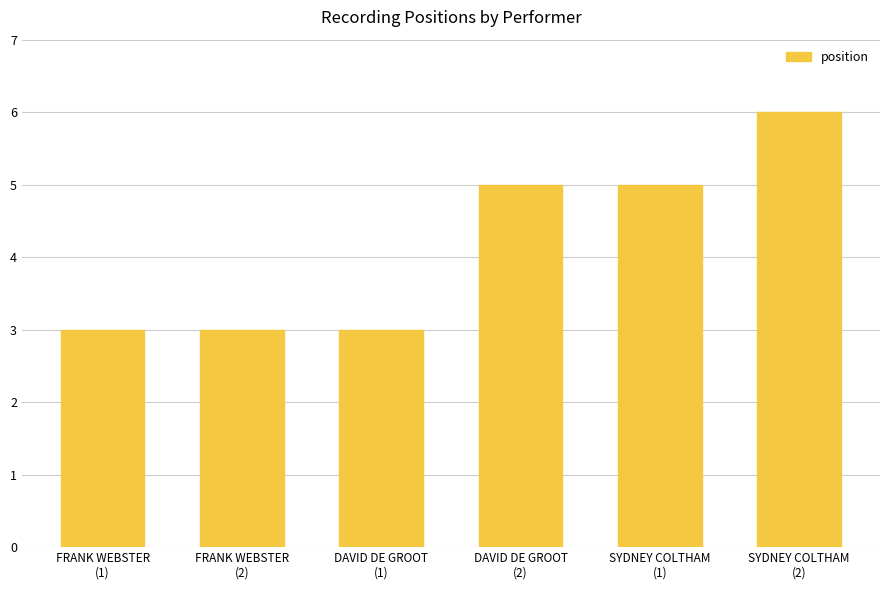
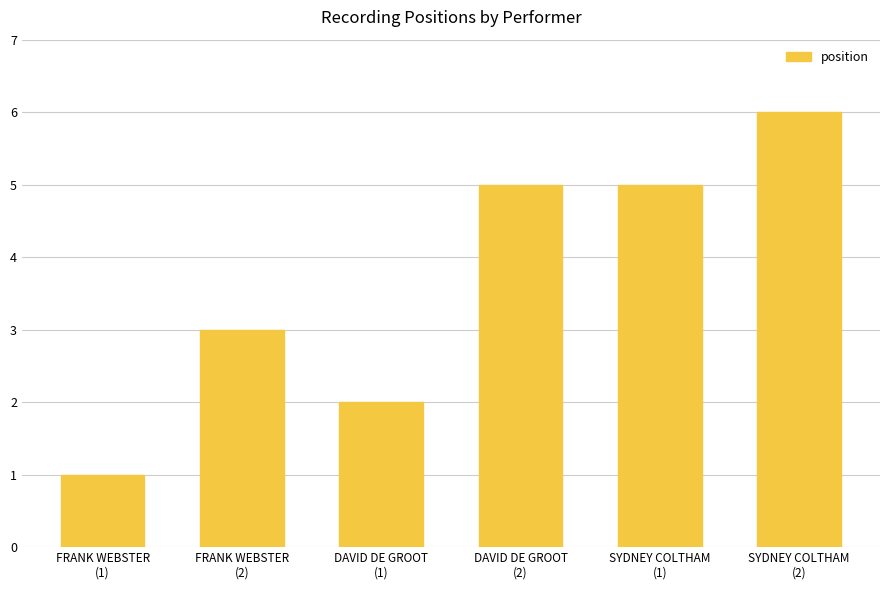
FRANK WEBSTER (1): 3 -> 1
DAVID DE GROOT (1): 3 -> 2
